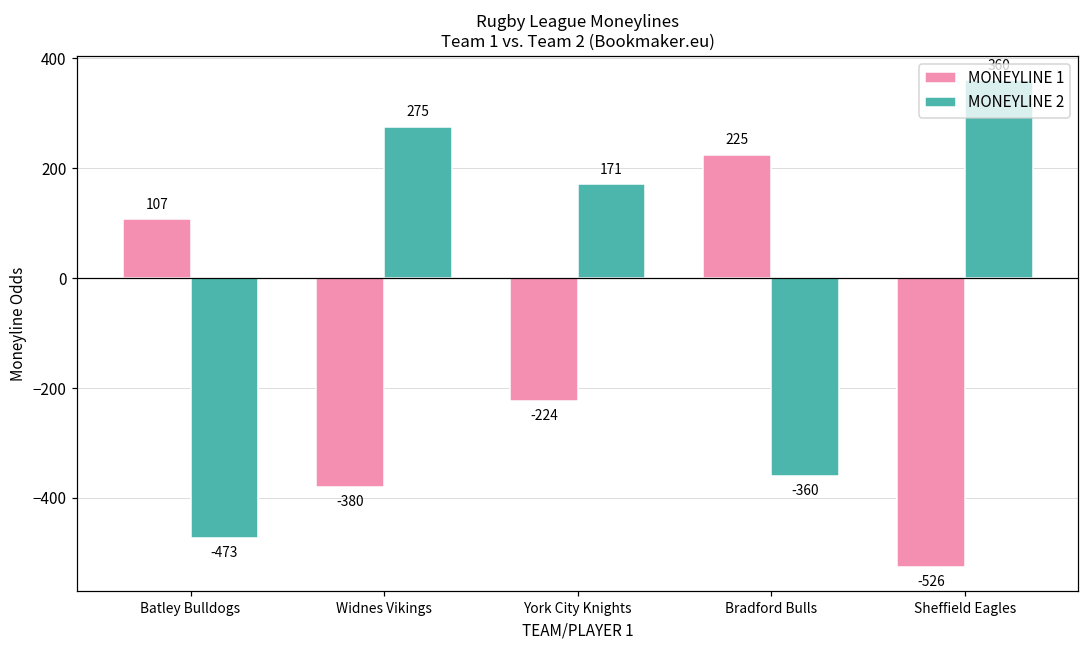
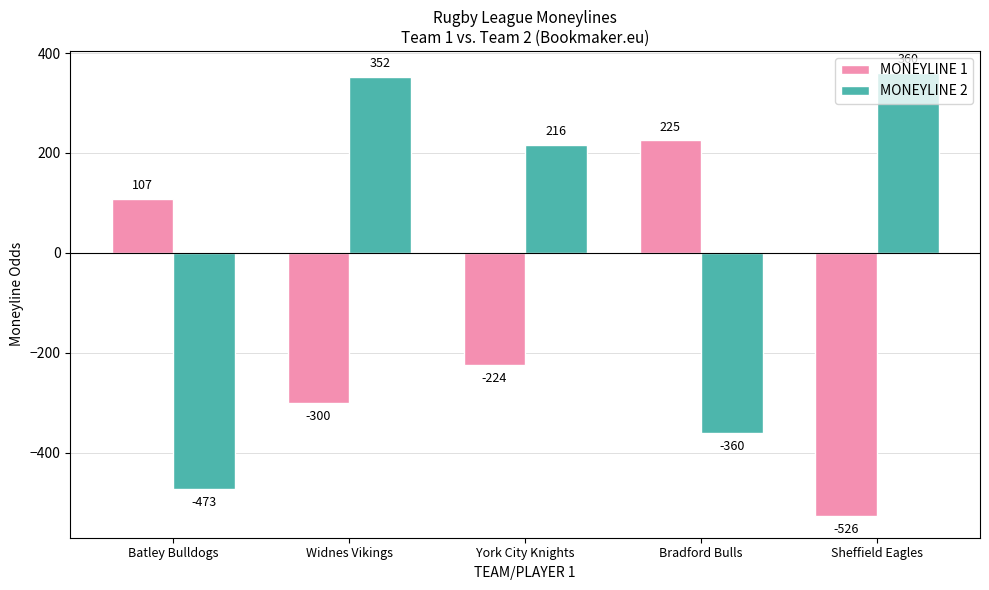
MONEYLINE 1, Widnes Vikings: -380 -> -300
MONEYLINE 2, Widnes Vikings: 275 -> 352
MONEYLINE 2, York City Knights: 171 -> 216
